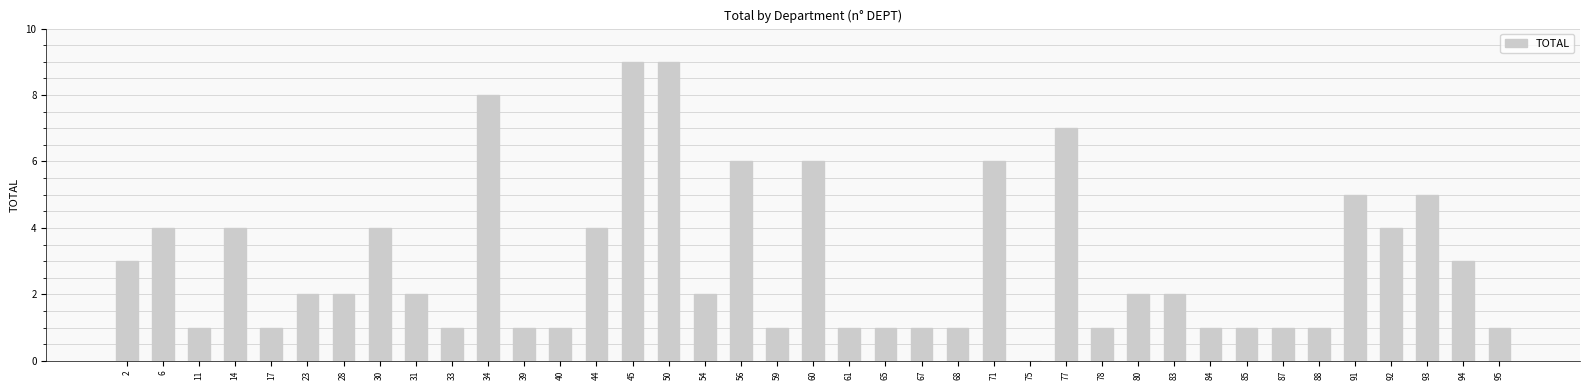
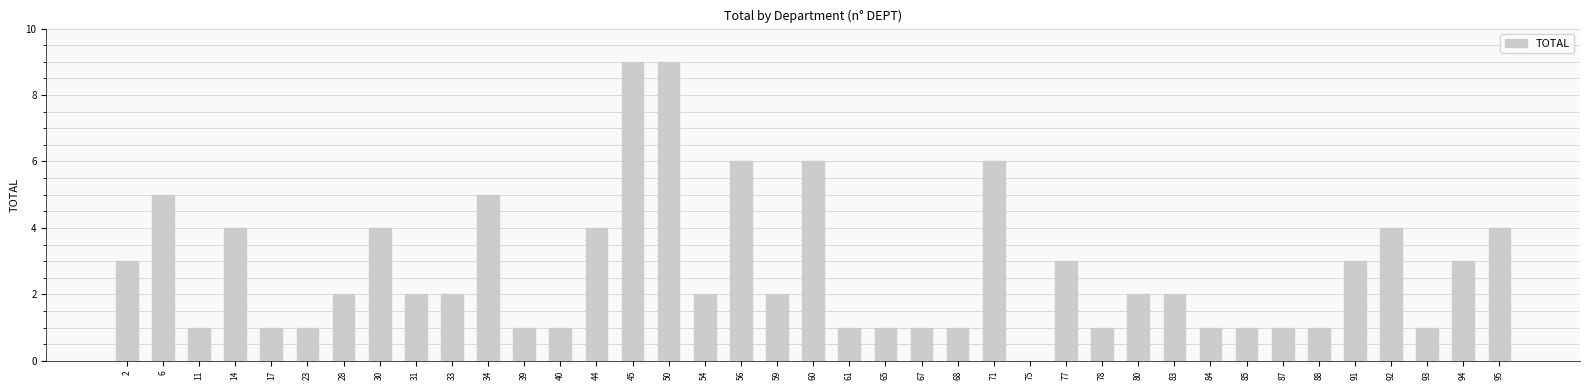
6: 4 -> 5
23: 2 -> 1
33: 1 -> 2
34: 8 -> 5
59: 1 -> 2
77: 7 -> 3
91: 5 -> 3
93: 5 -> 1
95: 1 -> 4
